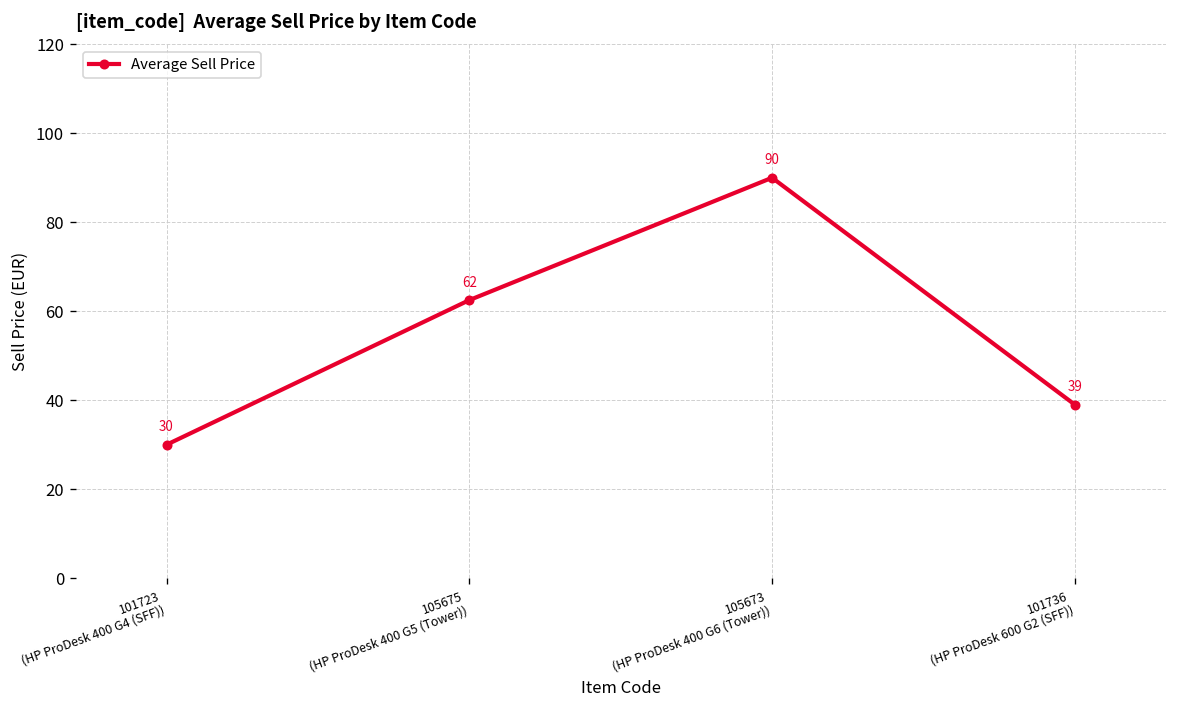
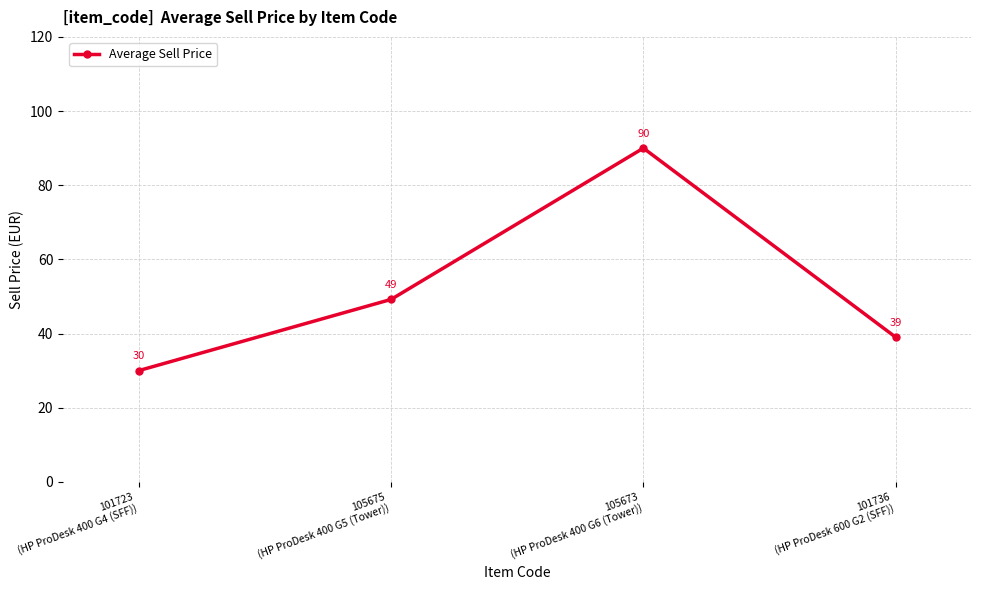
105675 (HP ProDesk 400 G5 (Tower)): 62 -> 49
